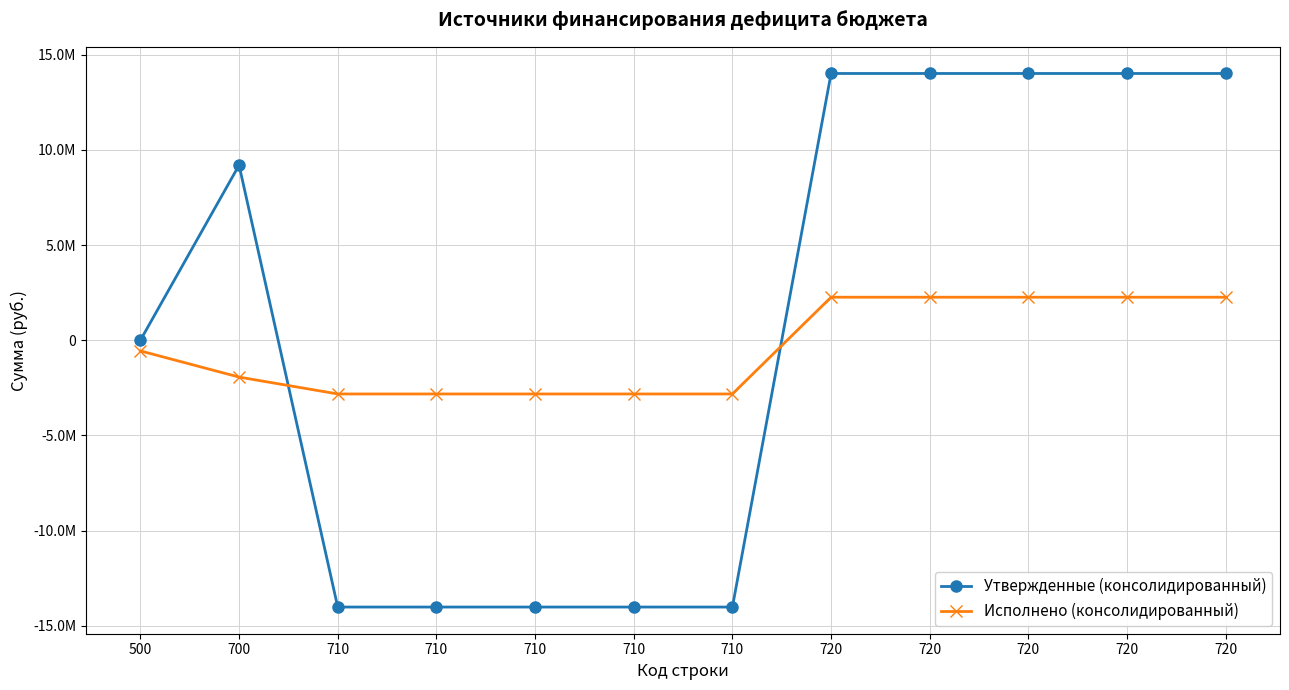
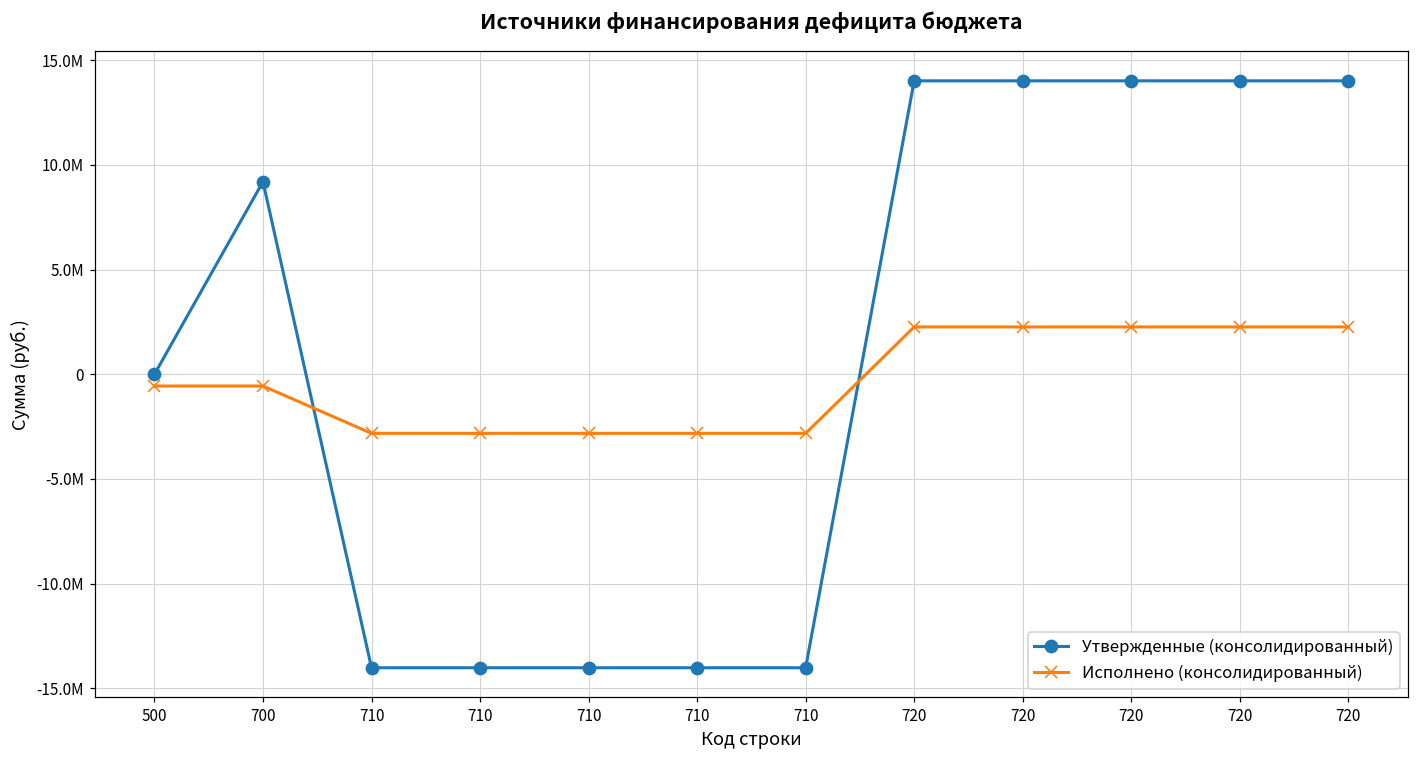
Исполнено (консолидированный), 700: -1900000 -> -600000
